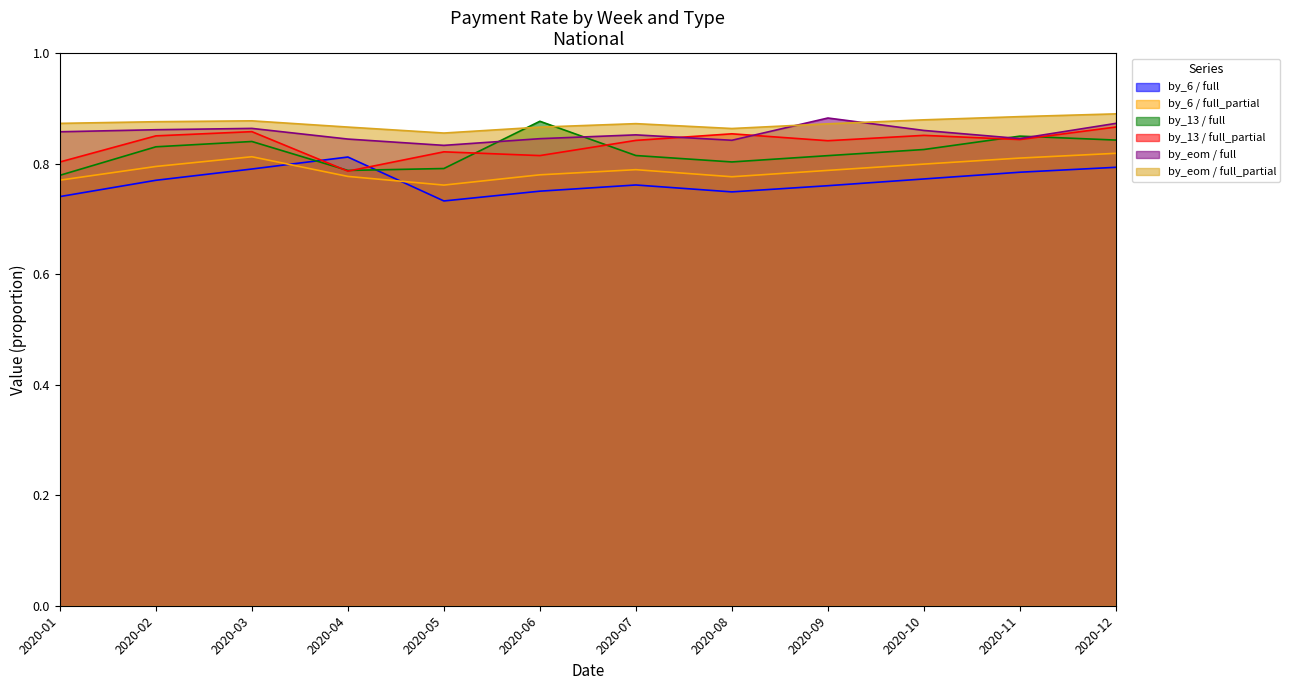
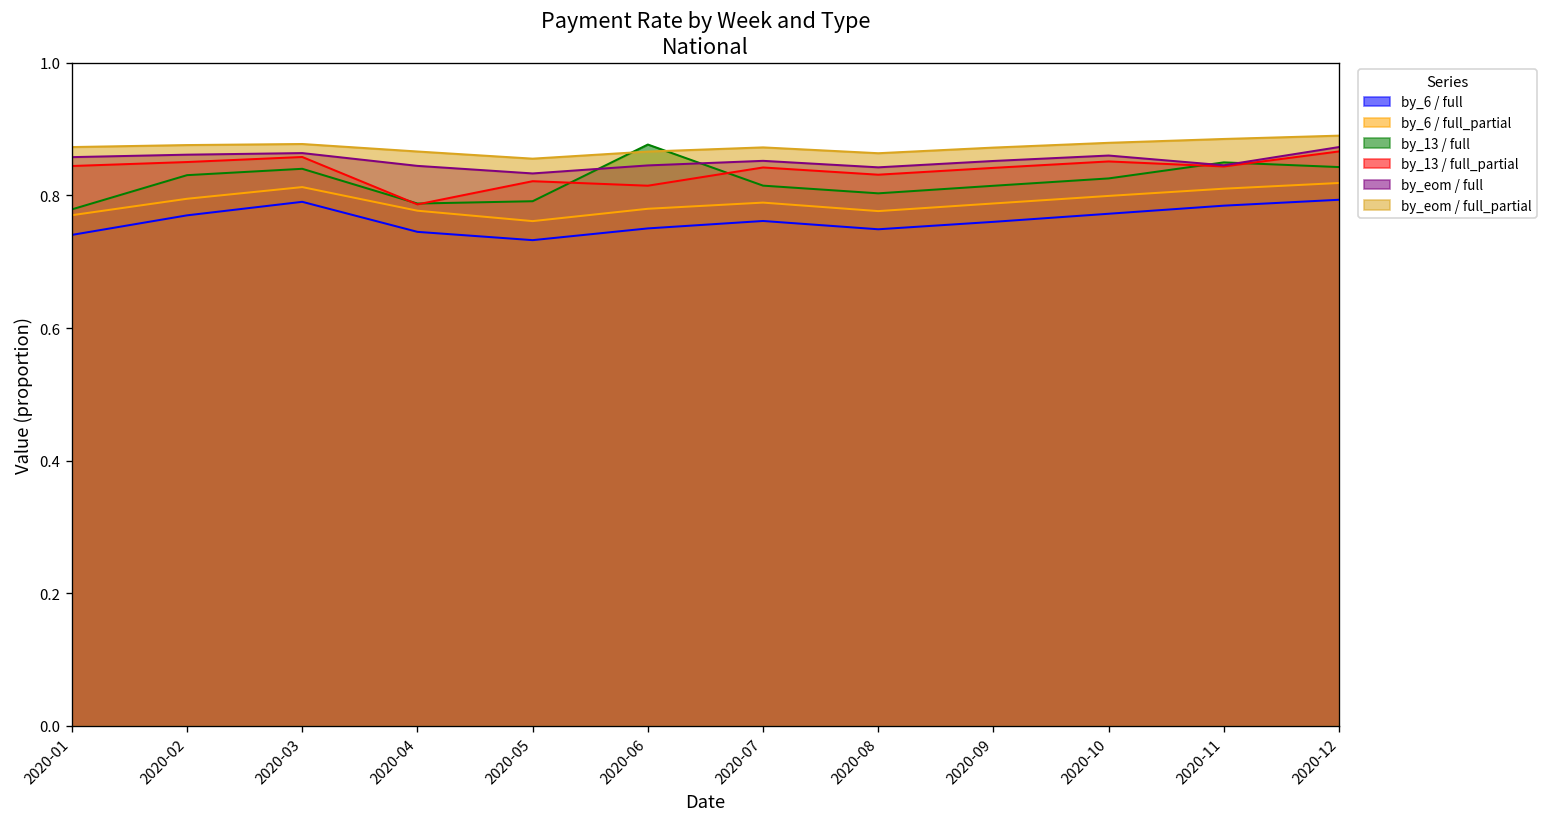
by_13 / full_partial, 2020-01: 0.80 -> 0.84
by_6 / full, 2020-04: 0.81 -> 0.75
by_13 / full_partial, 2020-08: 0.85 -> 0.83
by_eom / full, 2020-09: 0.88 -> 0.85
